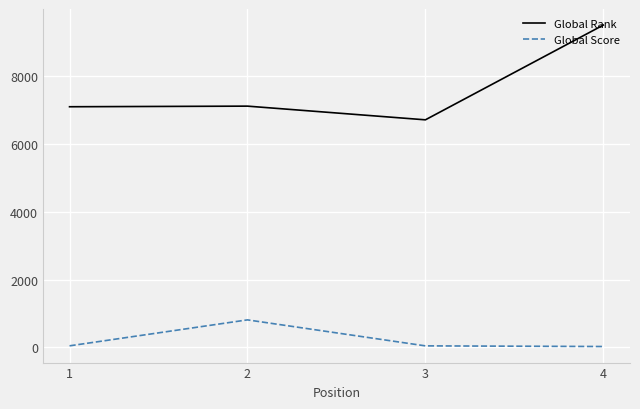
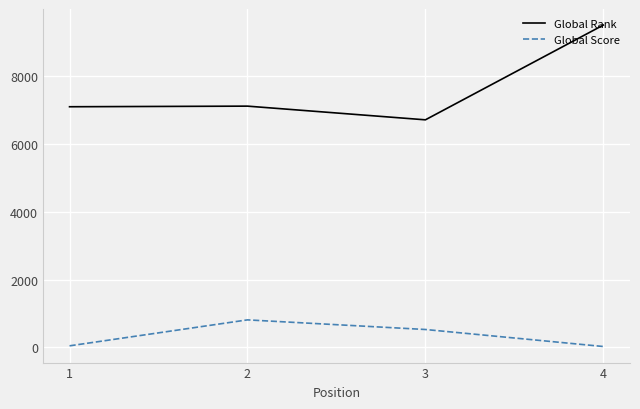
Global Score, 3: 0 -> 500
